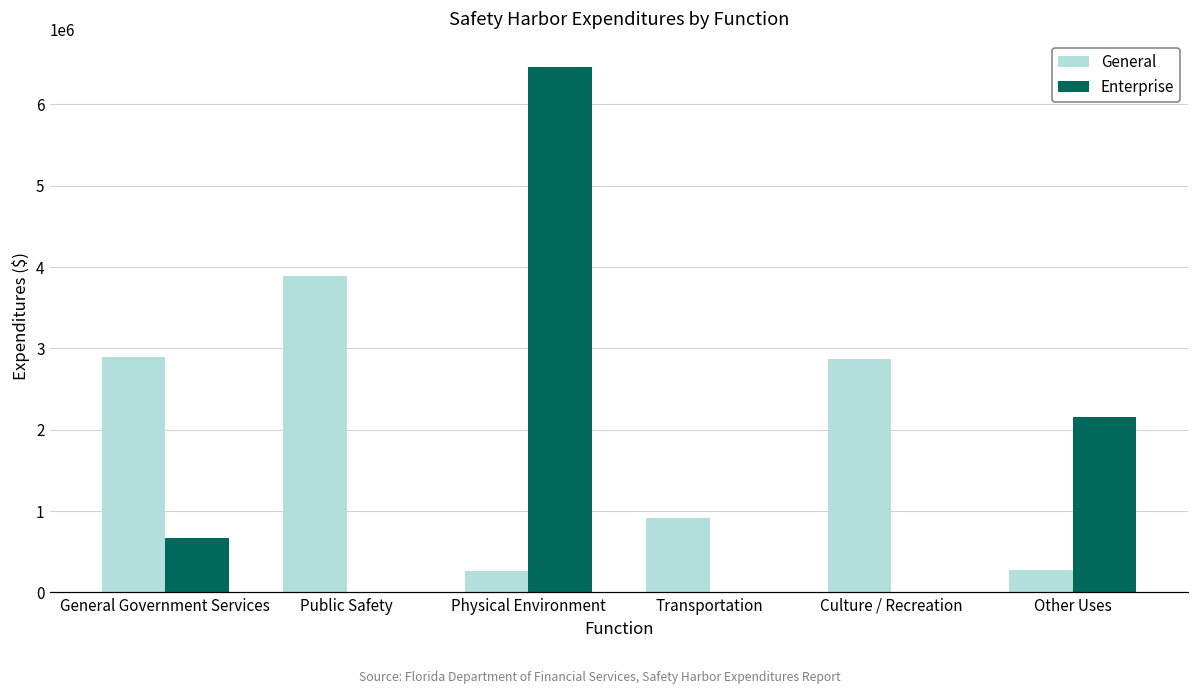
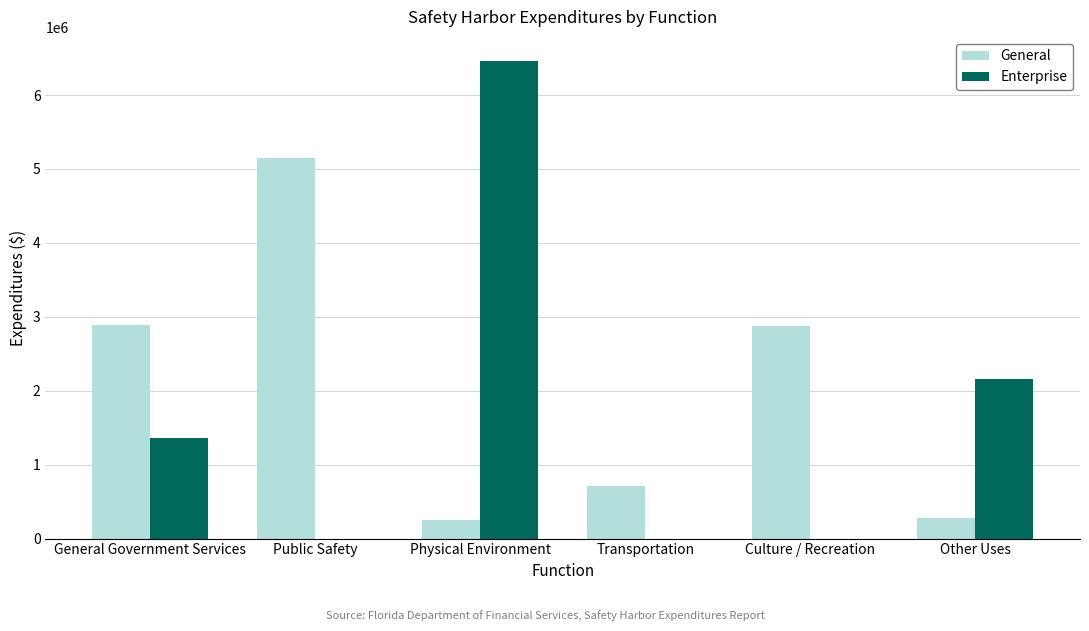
Enterprise, General Government Services: 700000 -> 1400000
General, Public Safety: 3900000 -> 5100000
General, Transportation: 900000 -> 700000
